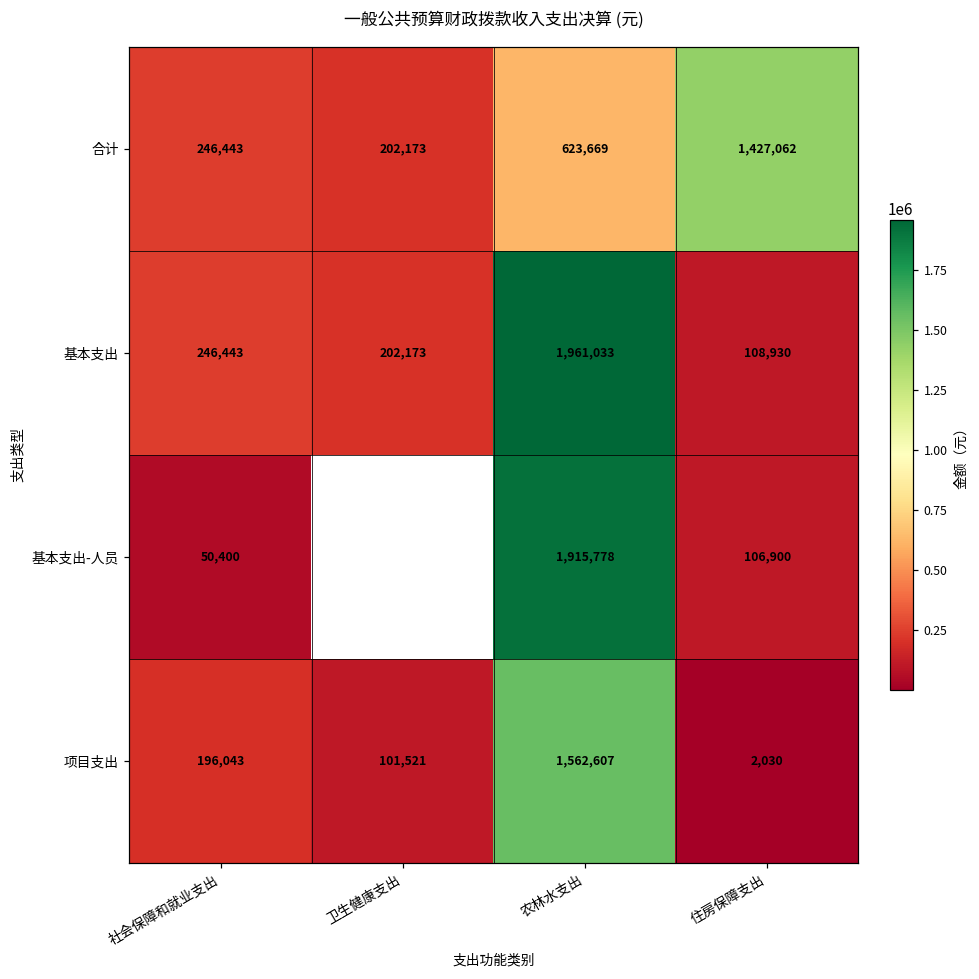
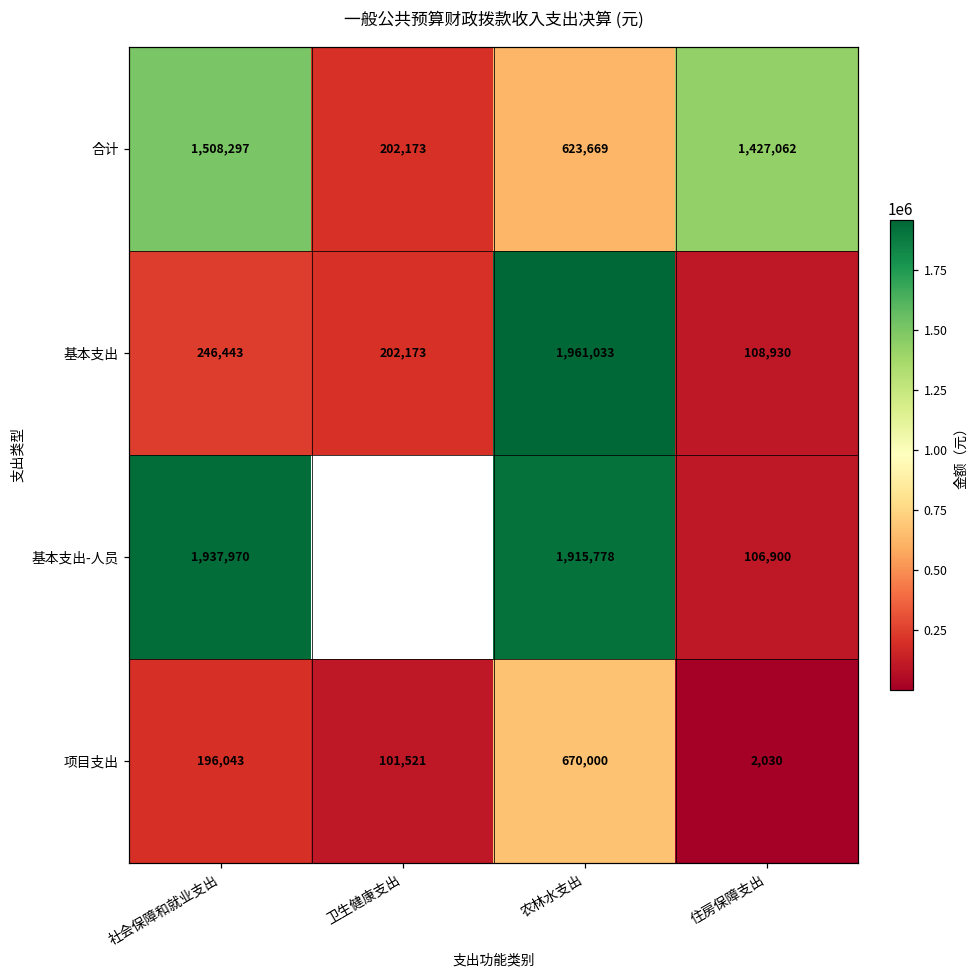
合计, 社会保障和就业支出: 246,443 -> 1,508,297
基本支出-人员, 社会保障和就业支出: 50,400 -> 1,937,970
项目支出, 农林水支出: 1,562,607 -> 670,000
